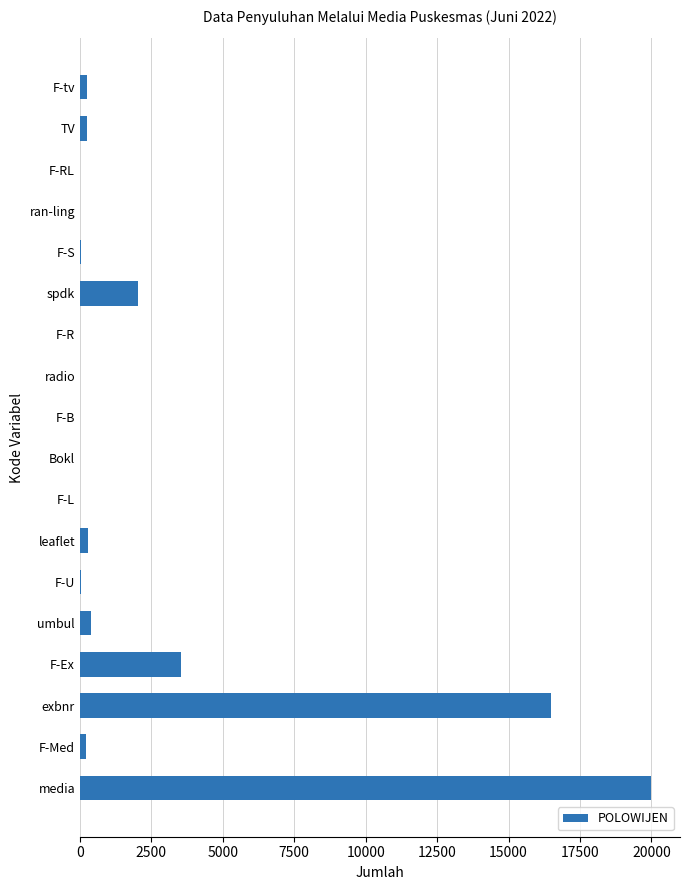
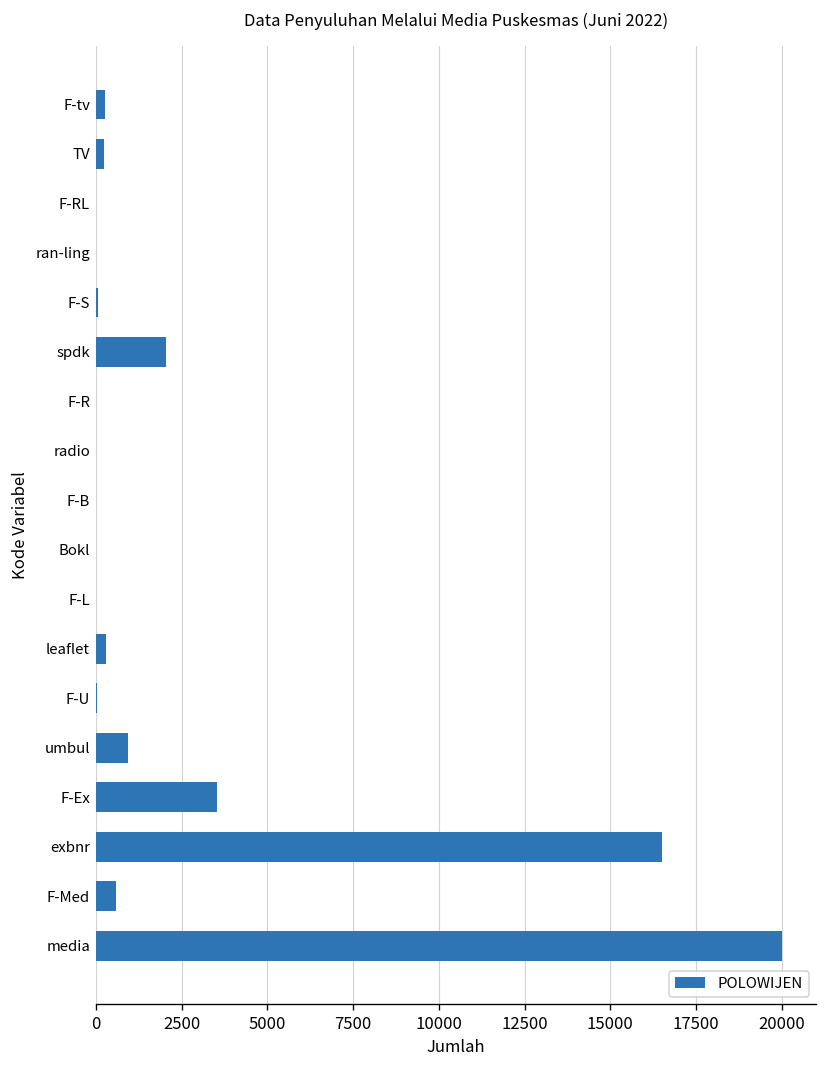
umbul: 400 -> 900
F-Med: 200 -> 600
